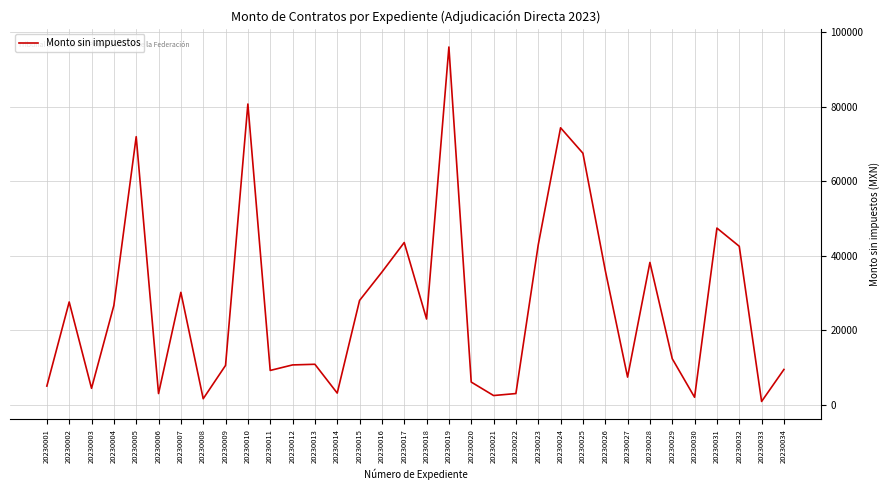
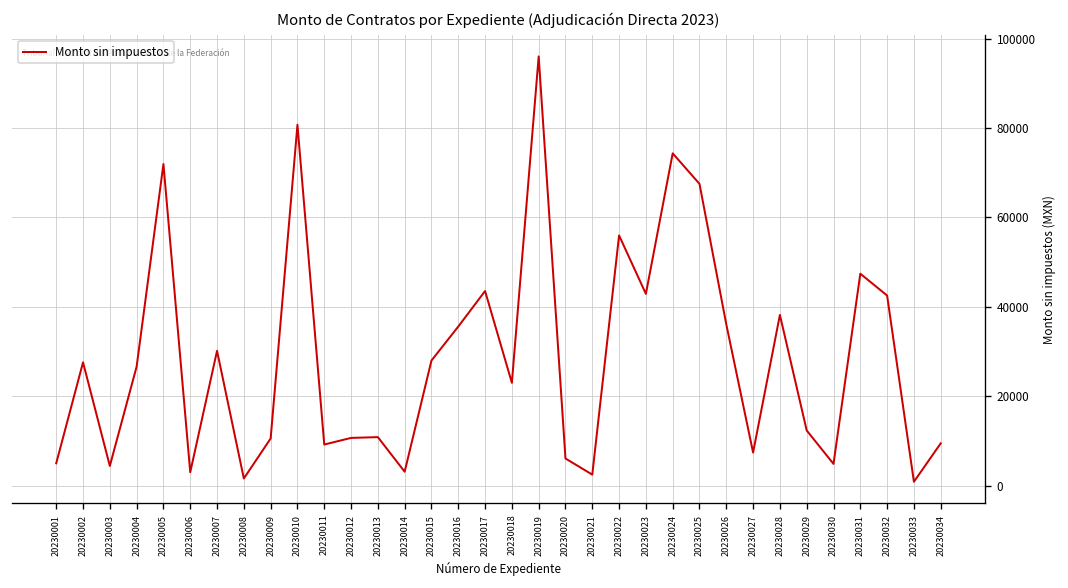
20230022: 3000 -> 56000
20230030: 2000 -> 5000
